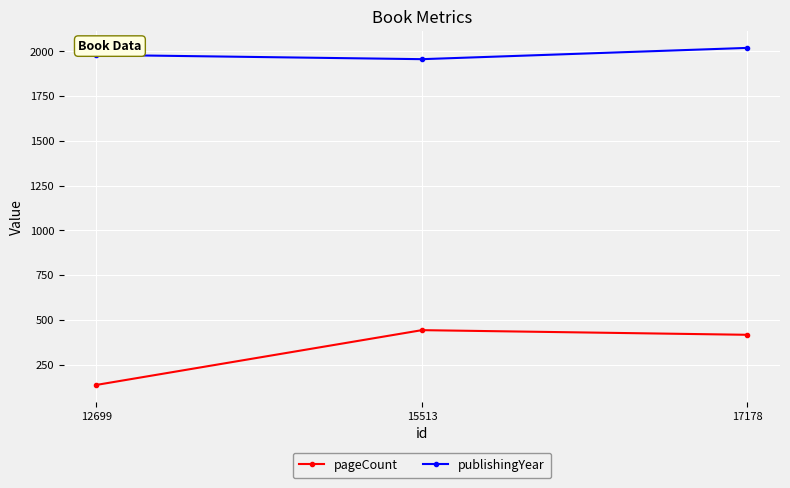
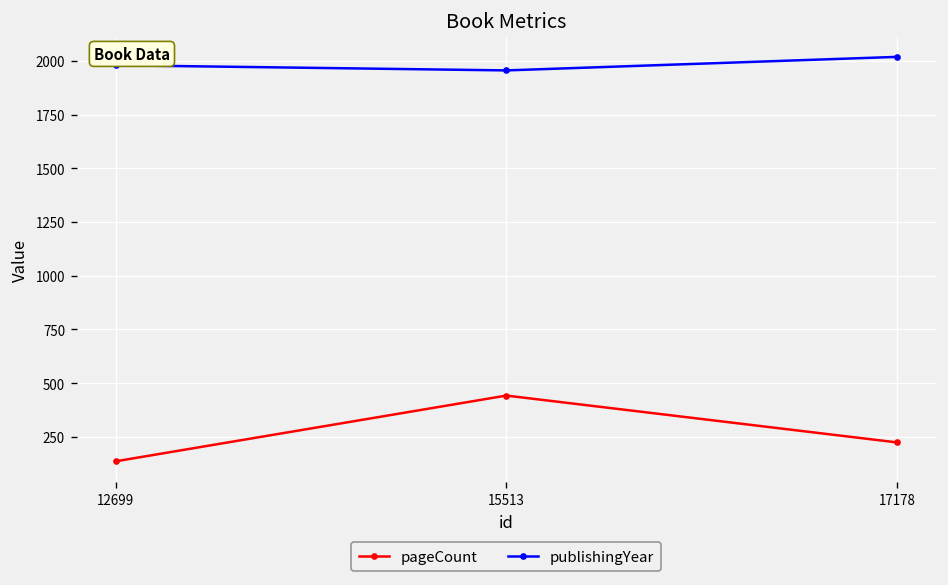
pageCount, 17178: 420 -> 220
